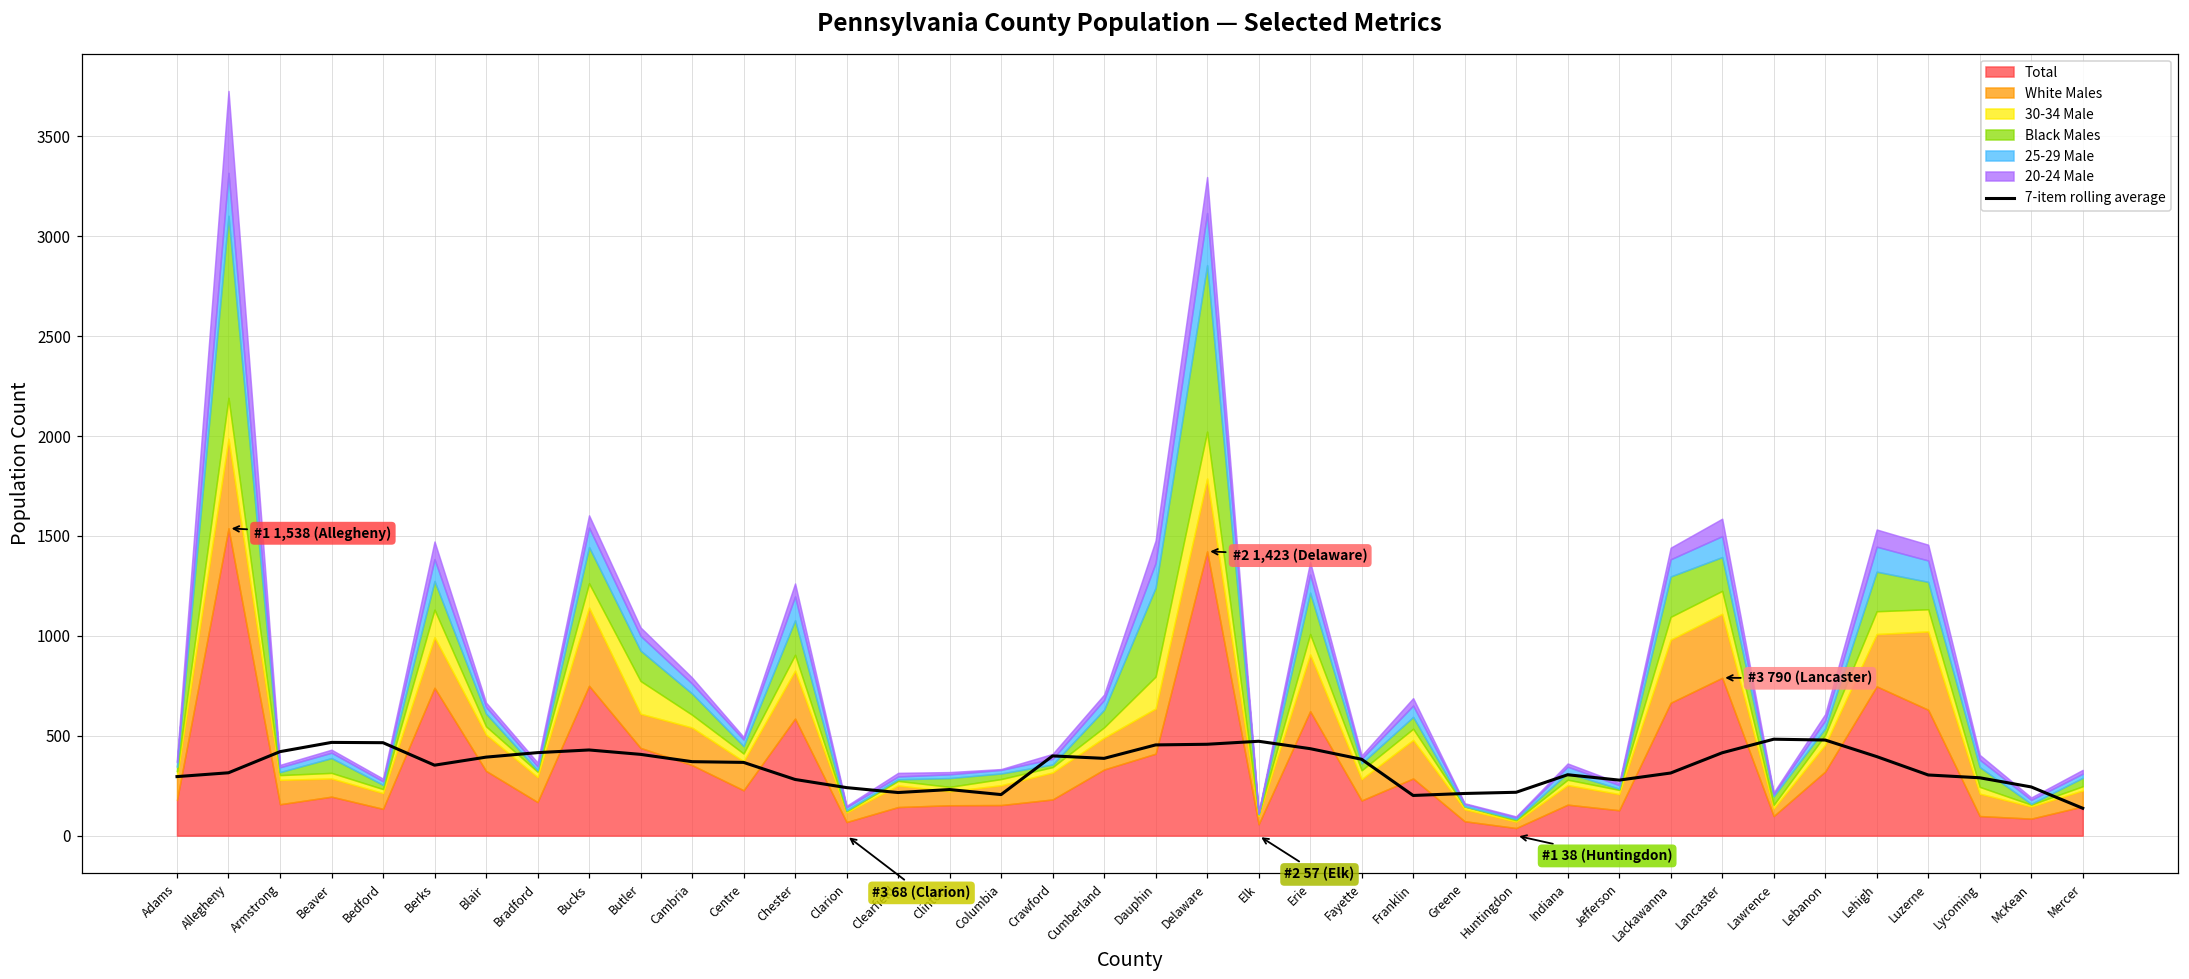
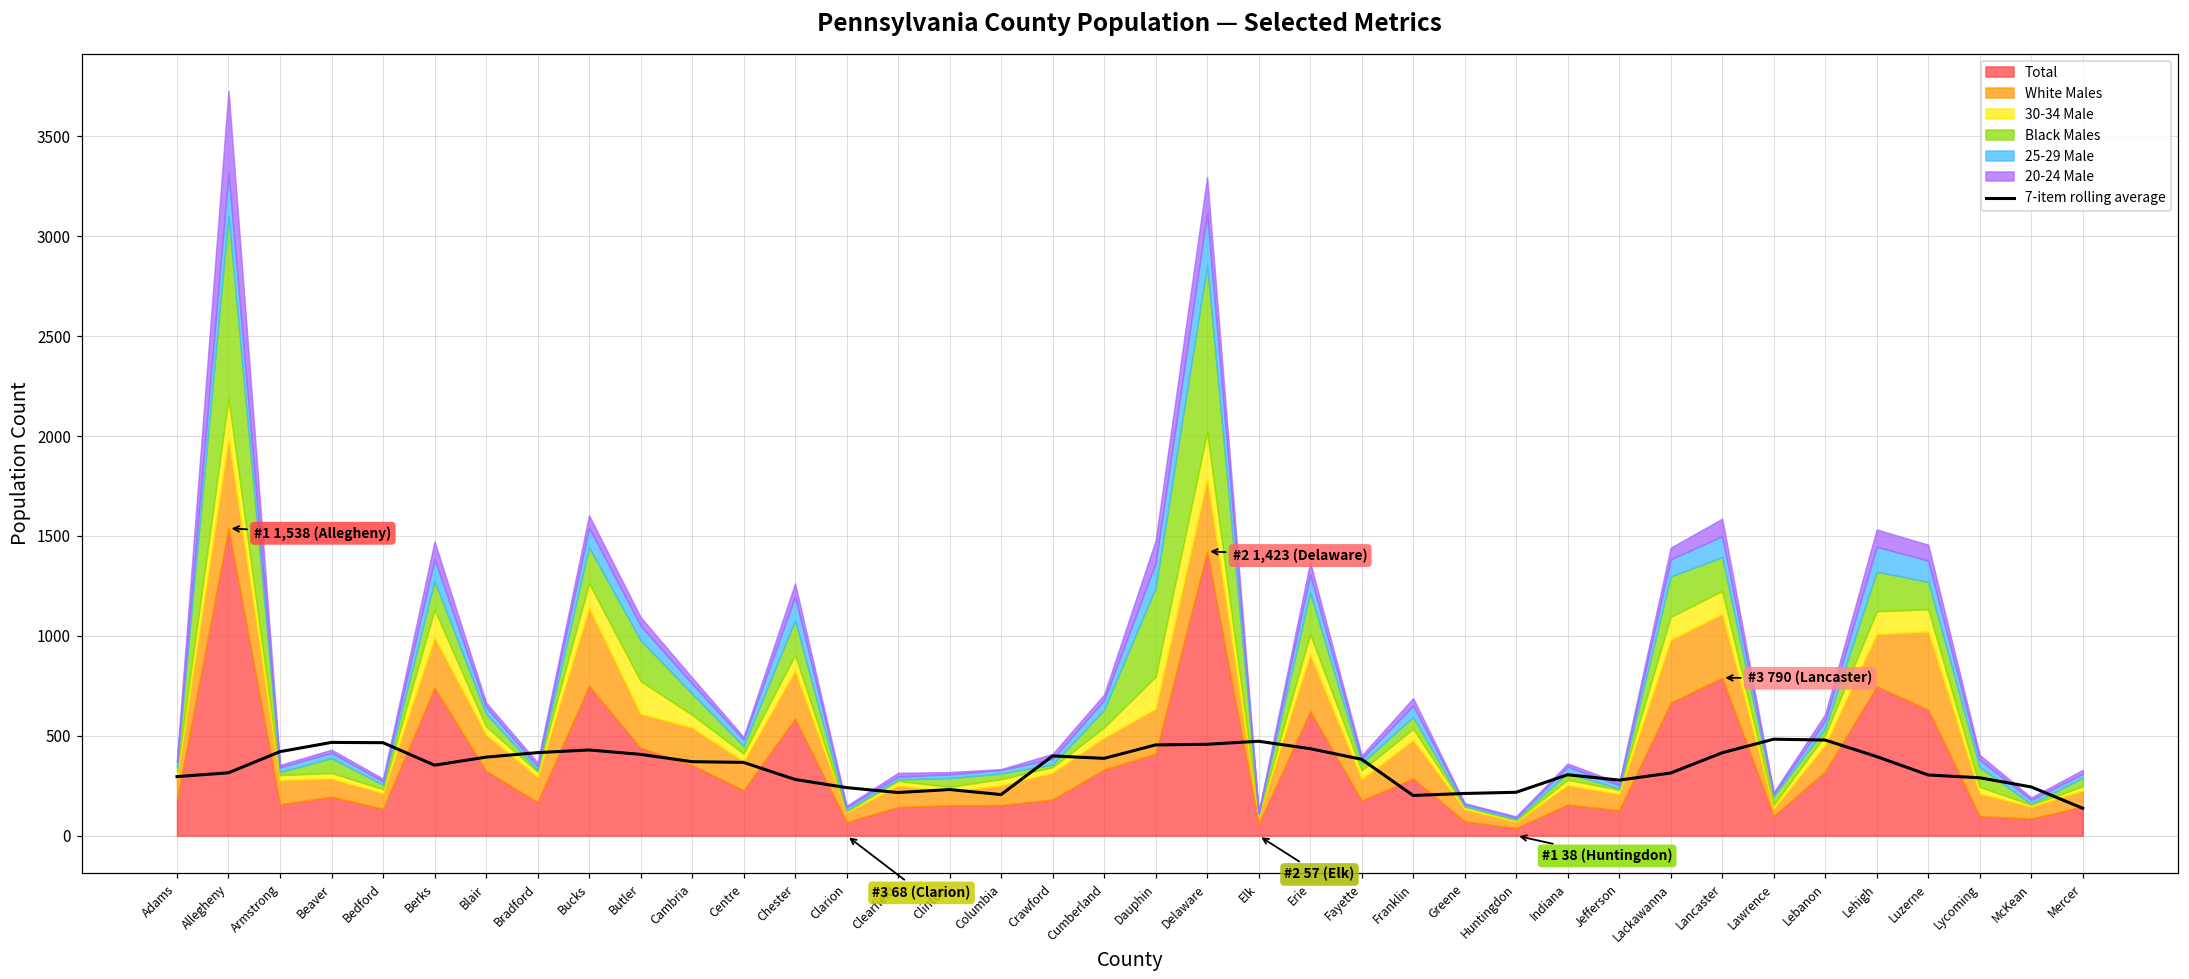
Black Males, Butler: 150 -> 200
